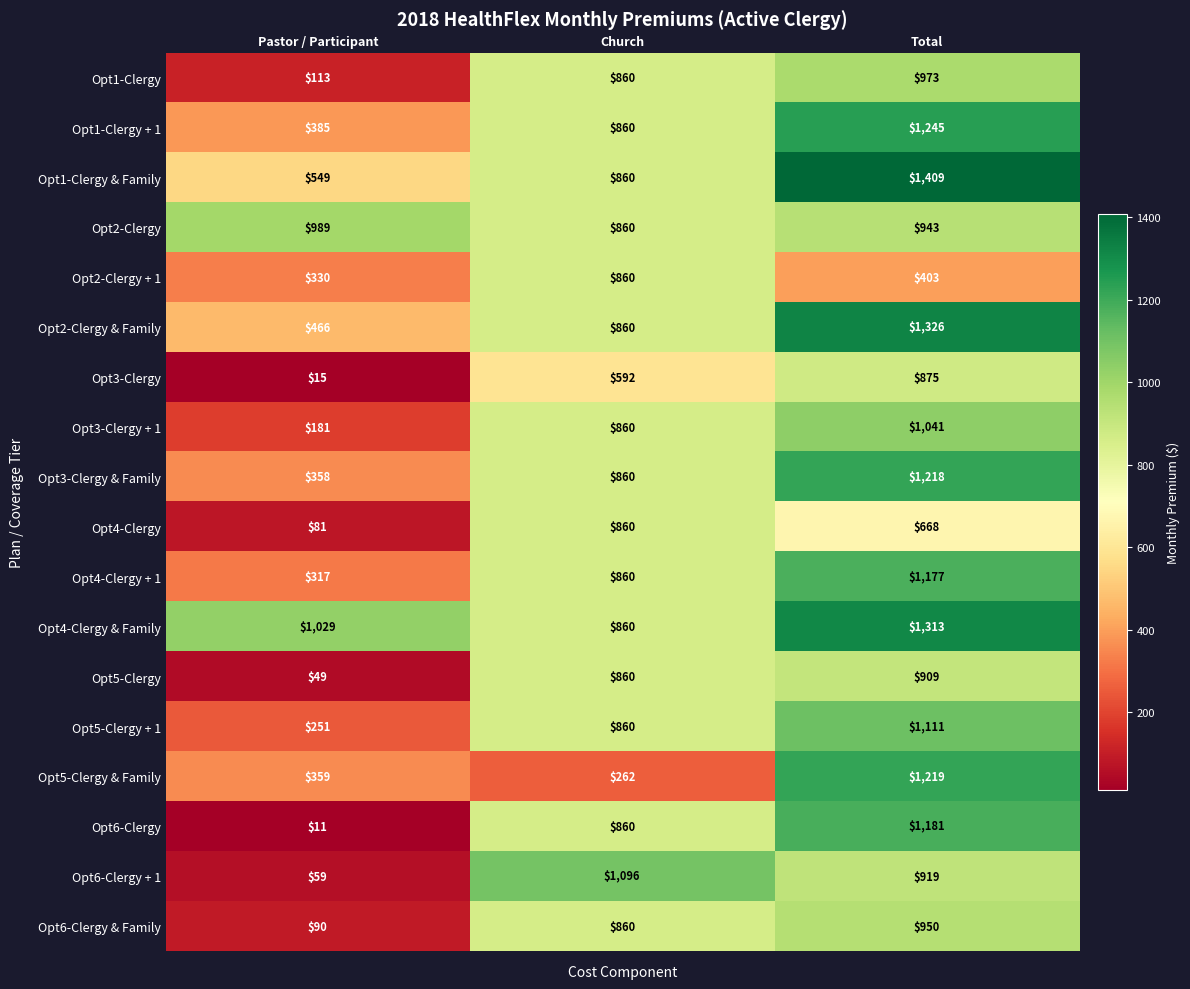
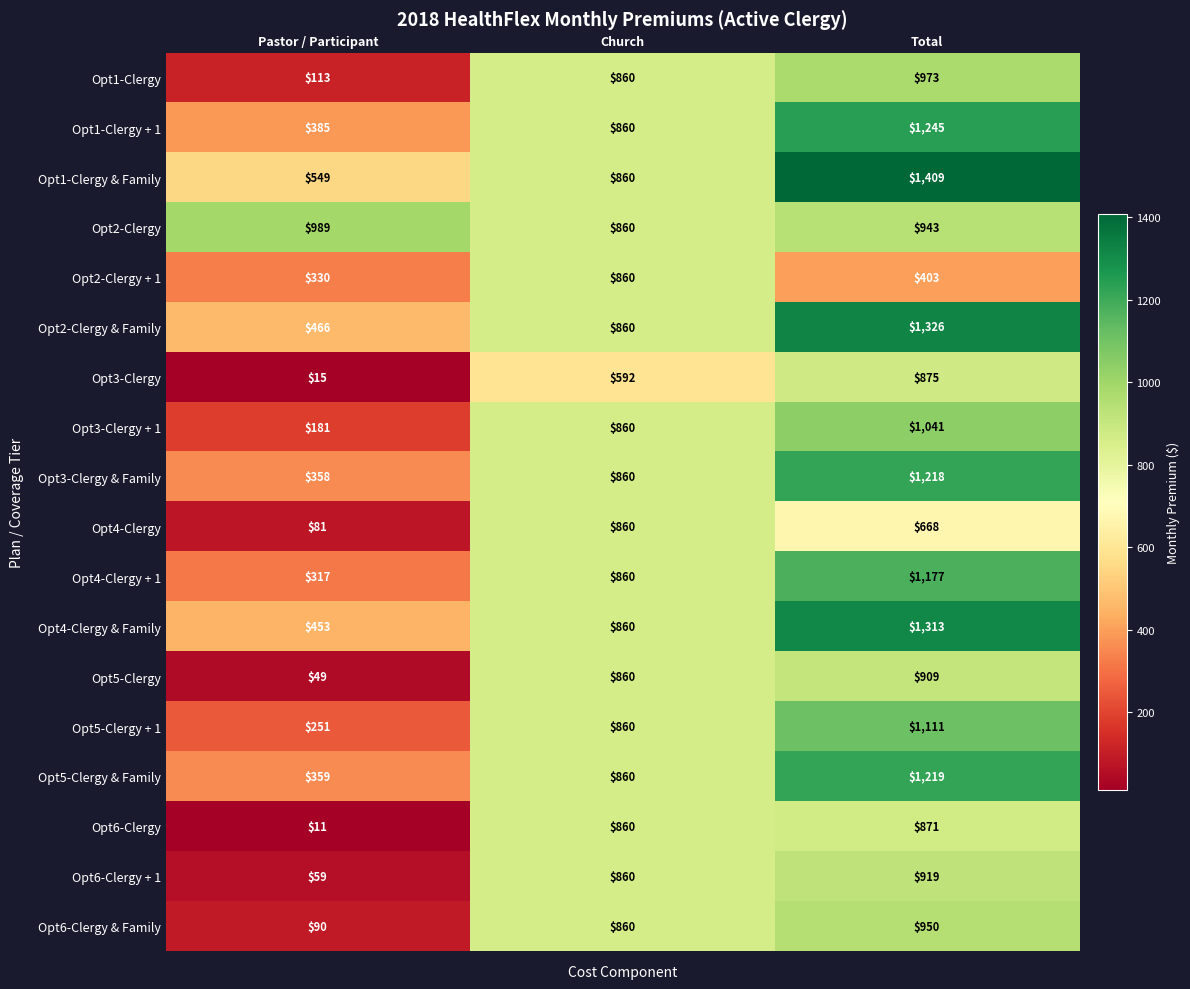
Opt4-Clergy & Family, Pastor / Participant: $1,029 -> $453
Opt5-Clergy & Family, Church: $262 -> $860
Opt6-Clergy, Total: $1,181 -> $871
Opt6-Clergy + 1, Church: $1,096 -> $860
